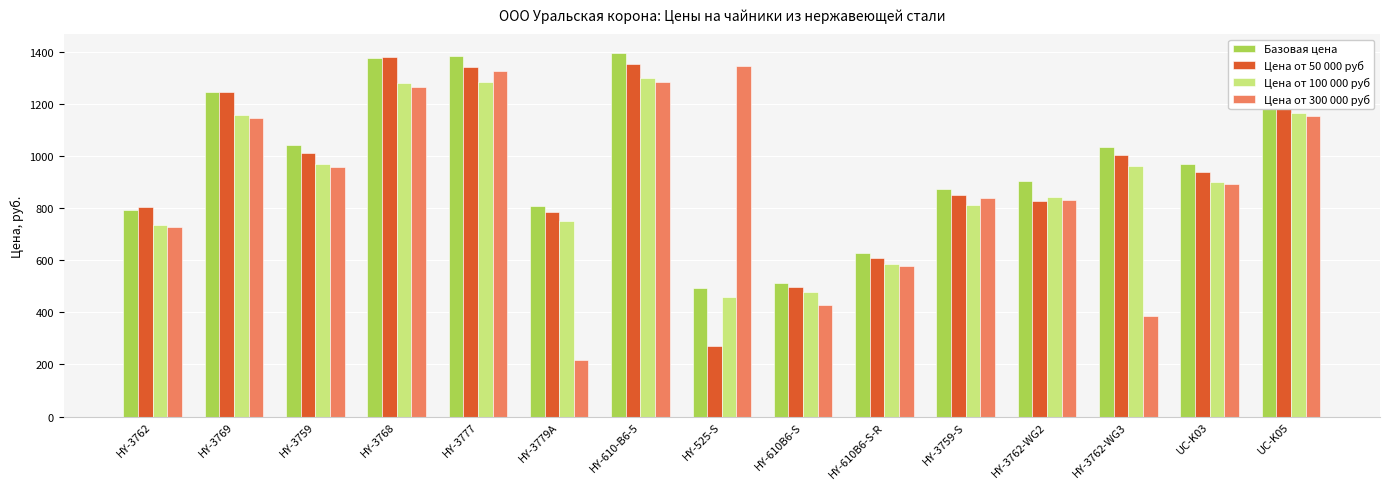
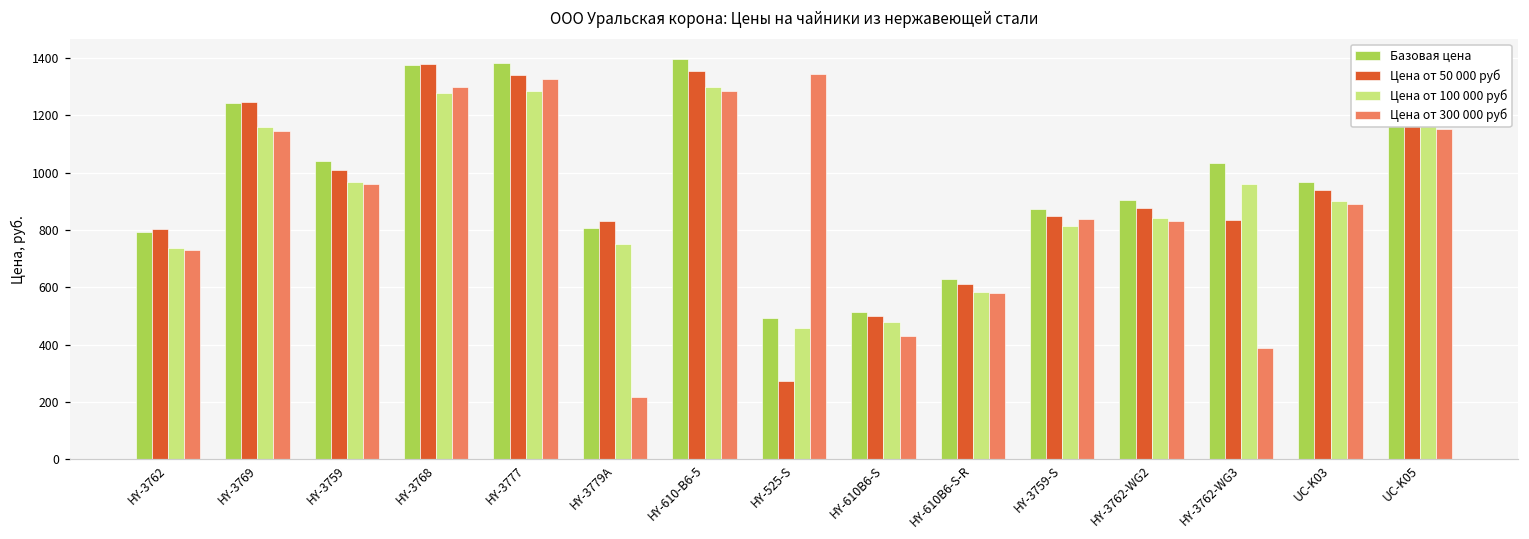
Цена от 300 000 руб, HY-3768: 1260 -> 1300
Цена от 50 000 руб, HY-3779A: 780 -> 830
Цена от 50 000 руб, HY-3762-WG2: 830 -> 880
Цена от 50 000 руб, HY-3762-WG3: 1000 -> 830
